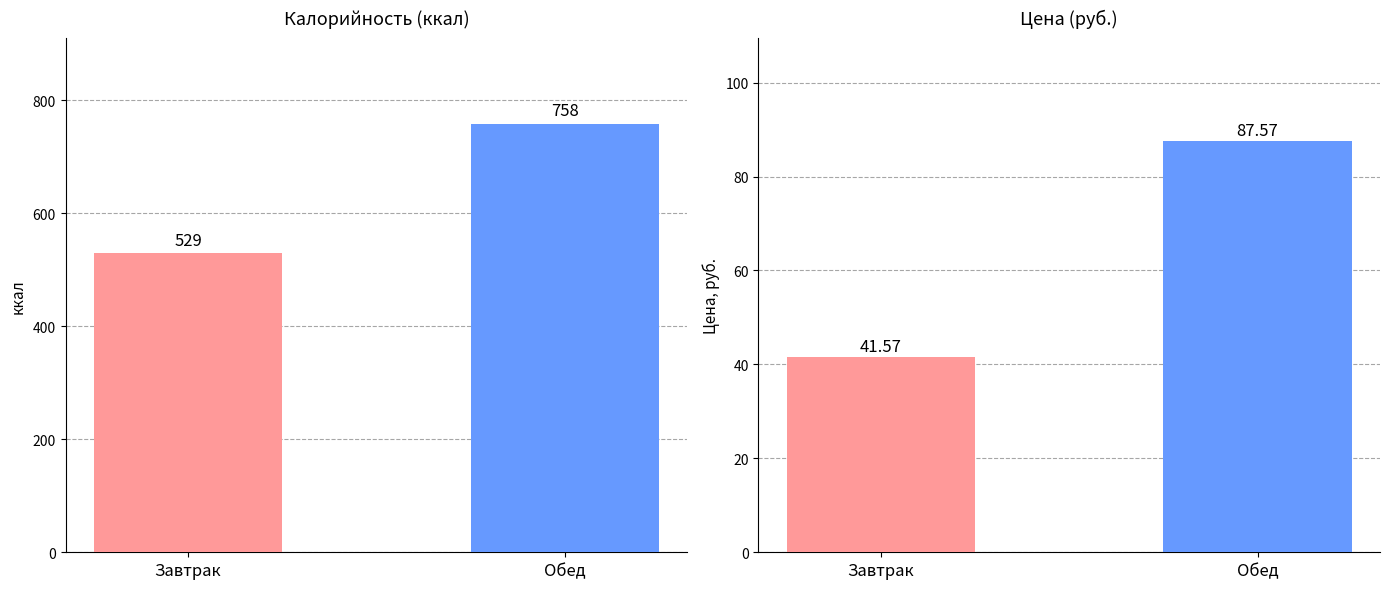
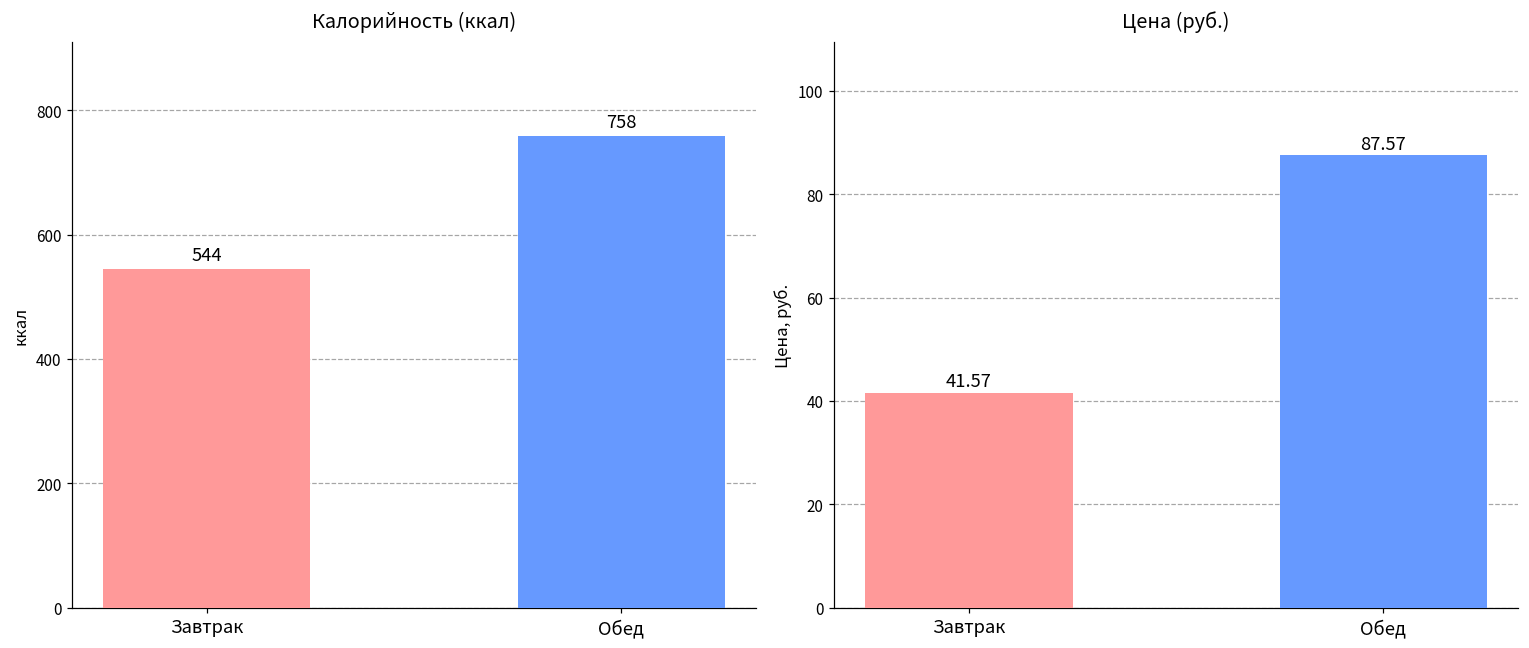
Калорийность (ккал), Завтрак: 529 -> 544
